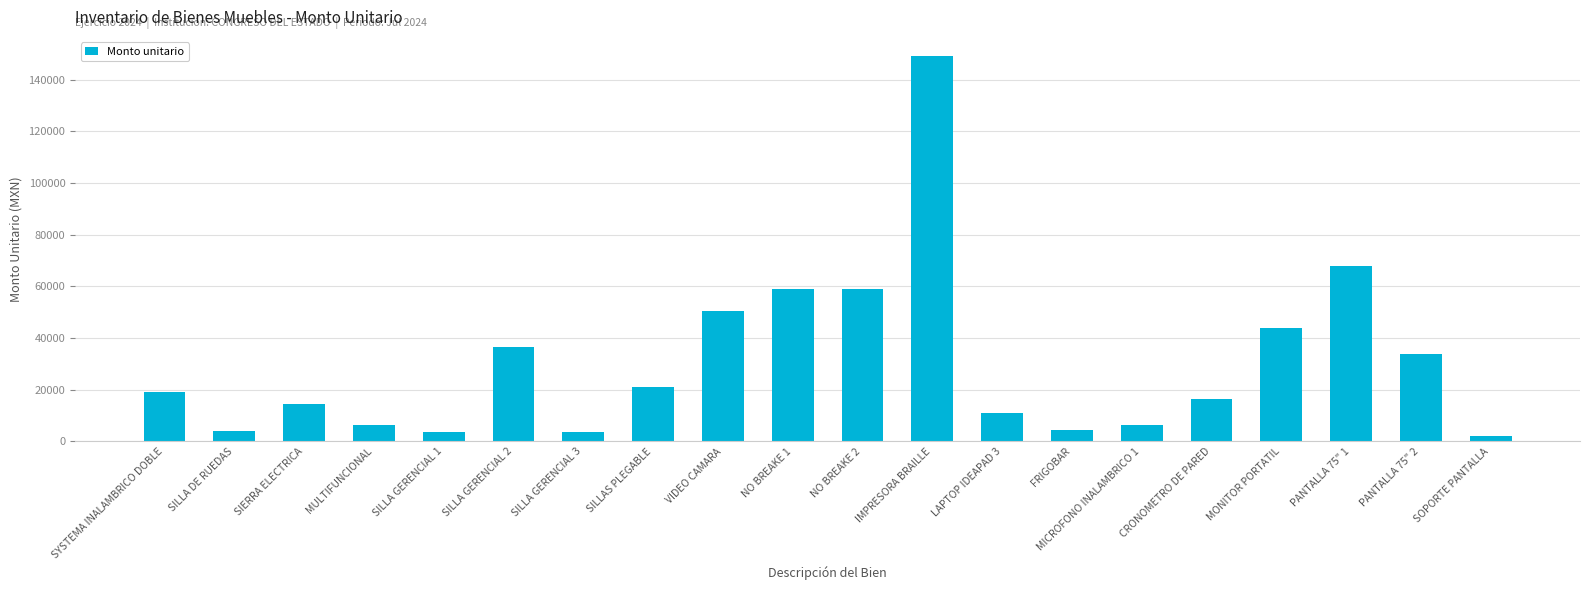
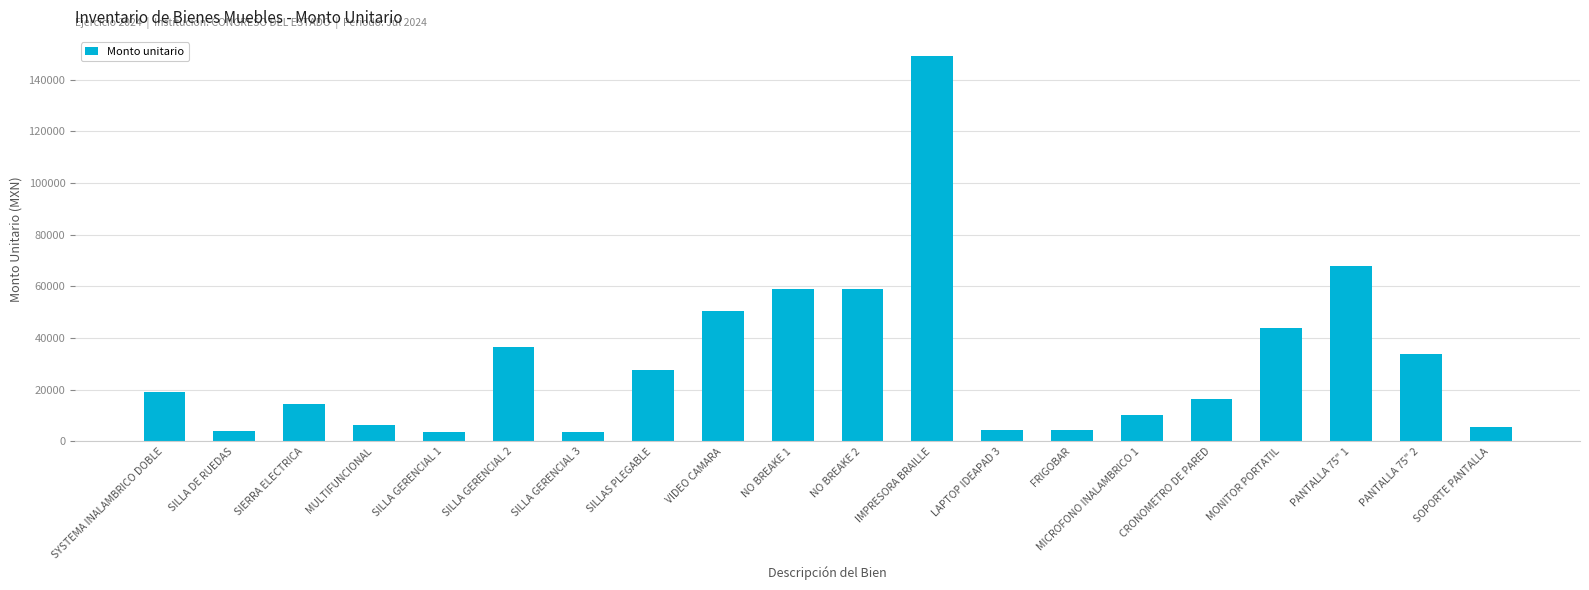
SILLAS PLEGABLE: 21000 -> 28000
LAPTOP IDEAPAD 3: 11000 -> 4000
MICROFONO INALAMBRICO 1: 6000 -> 10000
SOPORTE PANTALLA: 2000 -> 5000
